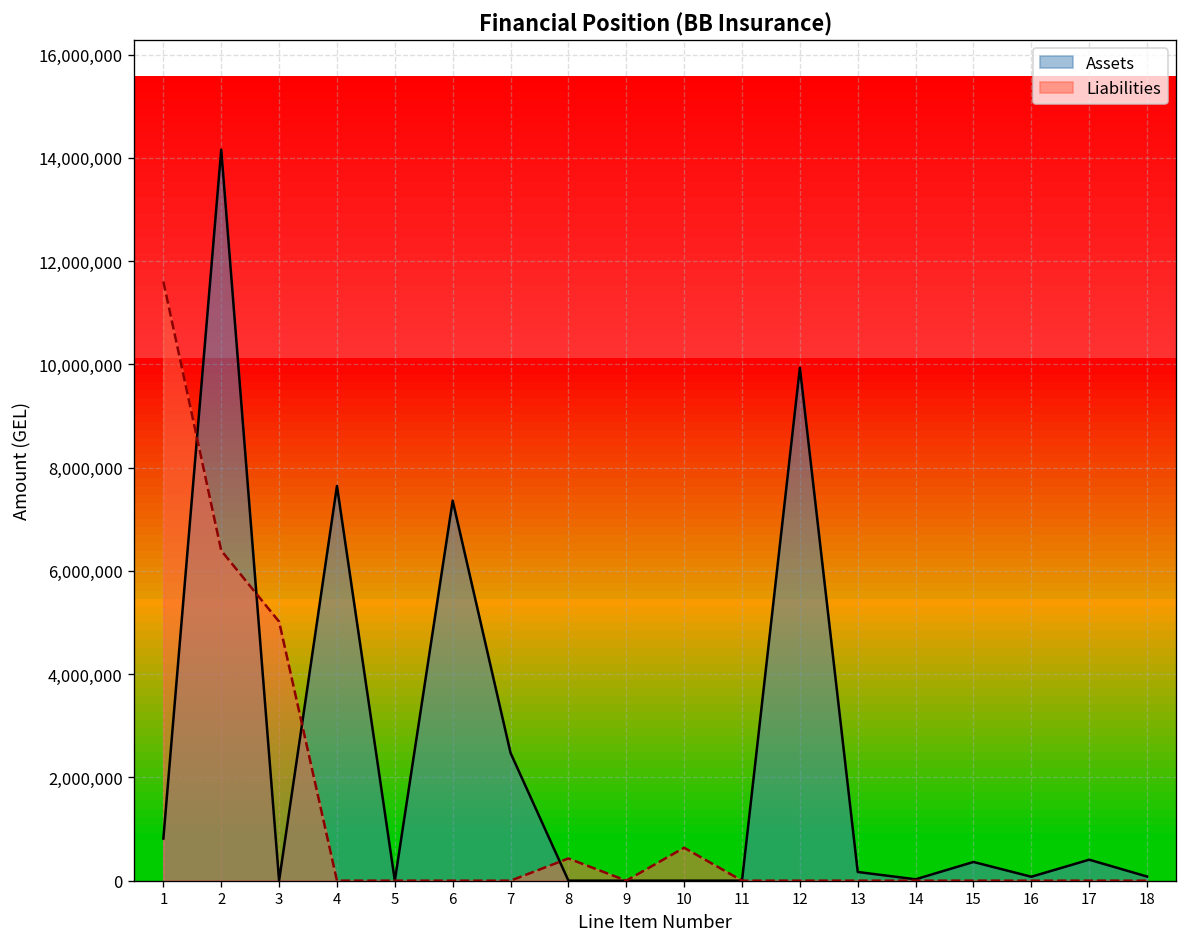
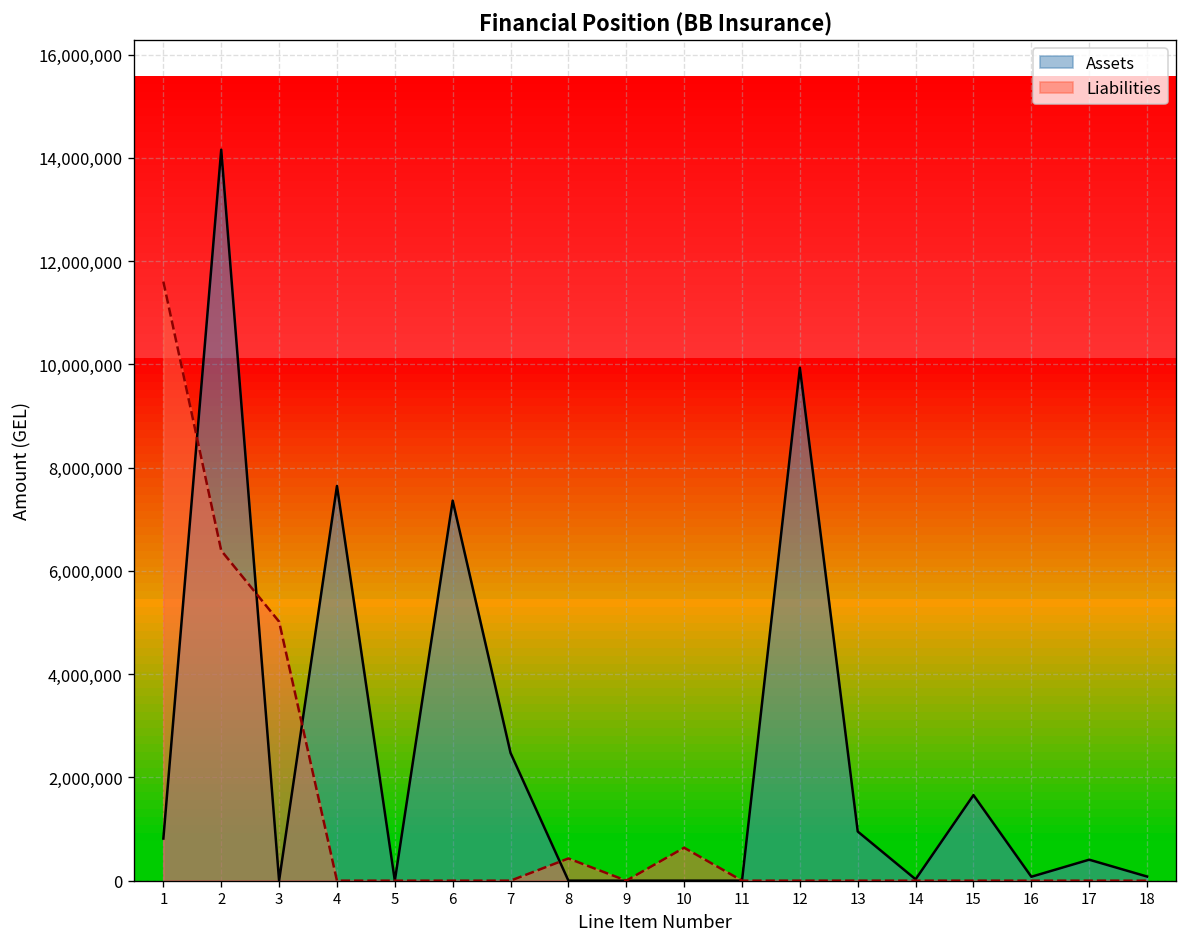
Assets, 13: 200,000 -> 1,000,000
Assets, 15: 400,000 -> 1,700,000
